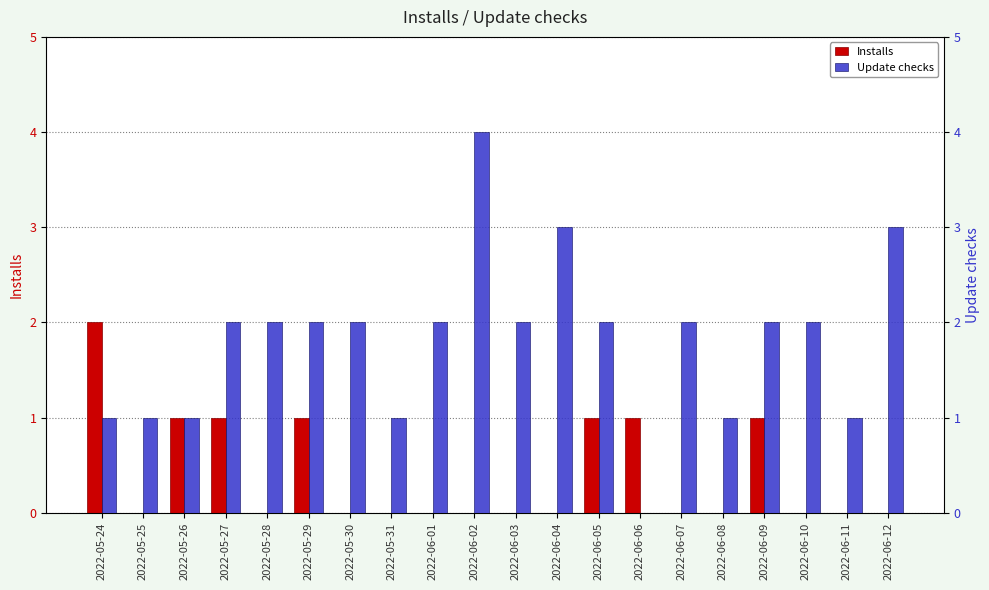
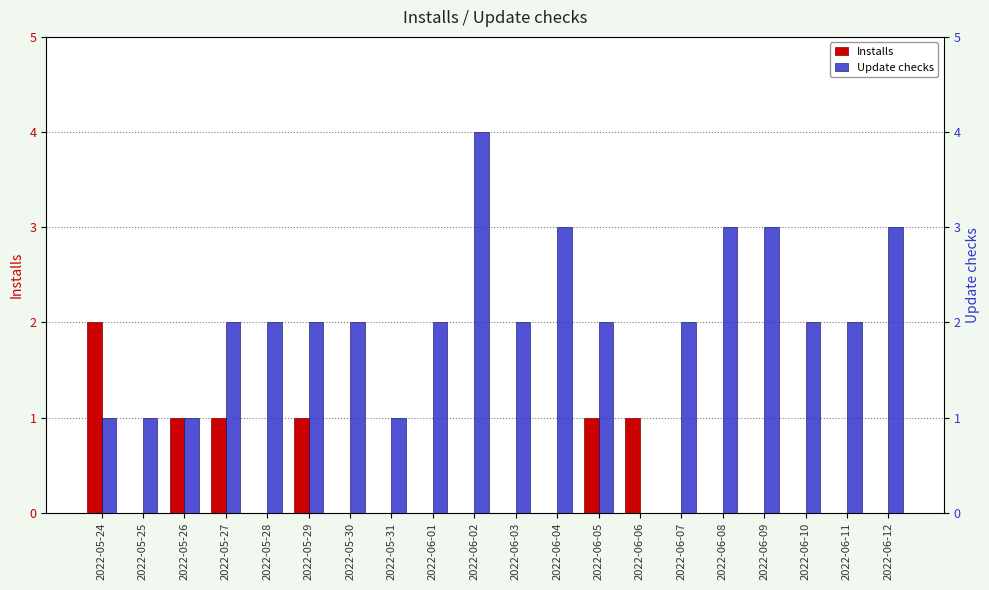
Installs, 2022-06-09: 1 -> 0
Update checks, 2022-06-08: 1 -> 3
Update checks, 2022-06-09: 2 -> 3
Update checks, 2022-06-11: 1 -> 2
